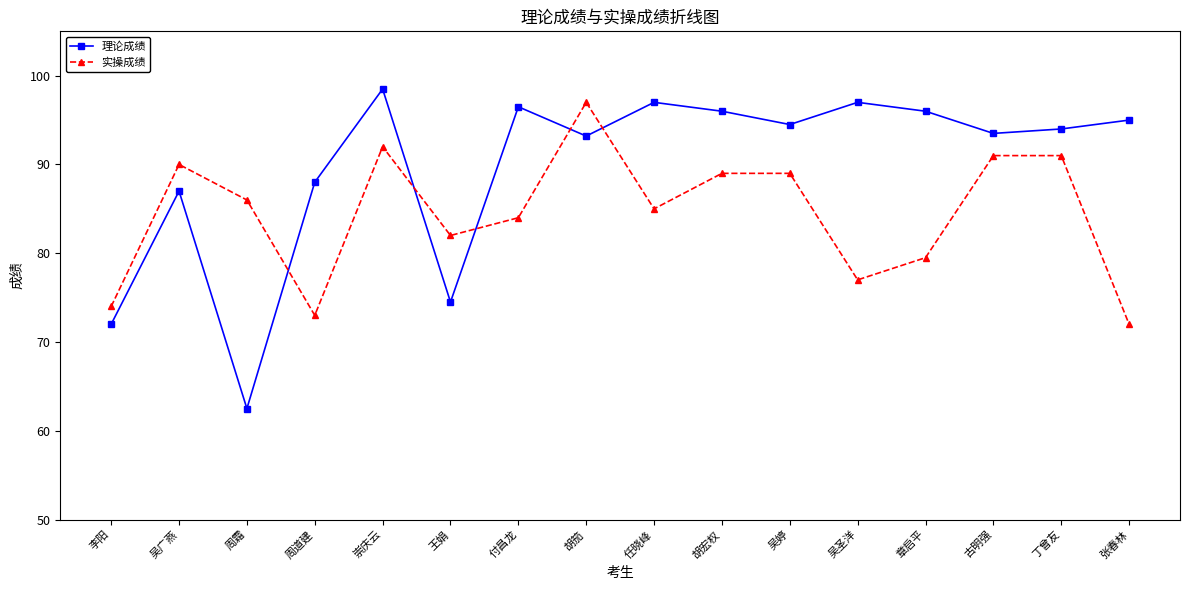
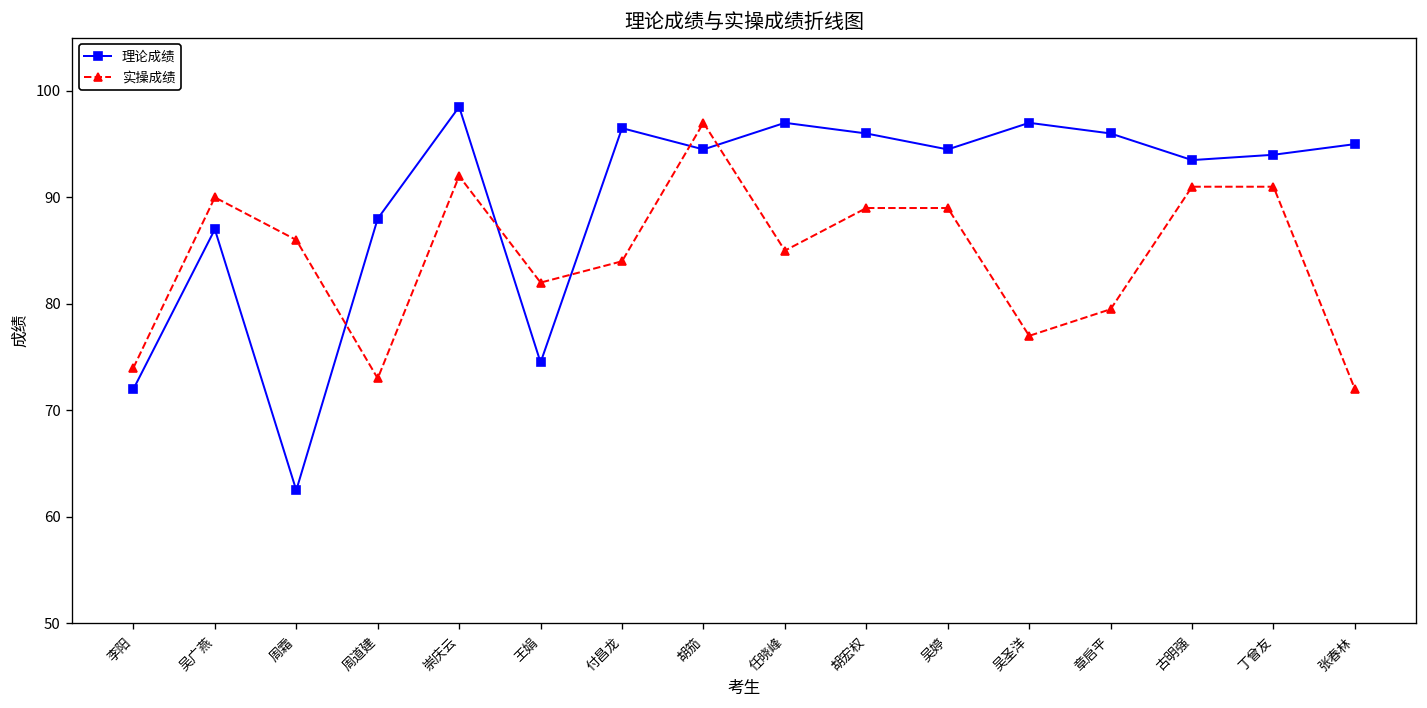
理论成绩, 胡笳: 93 -> 95
